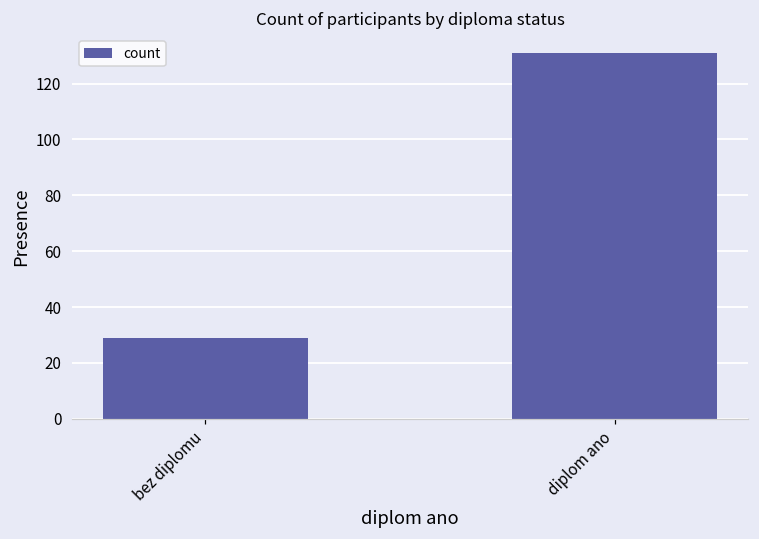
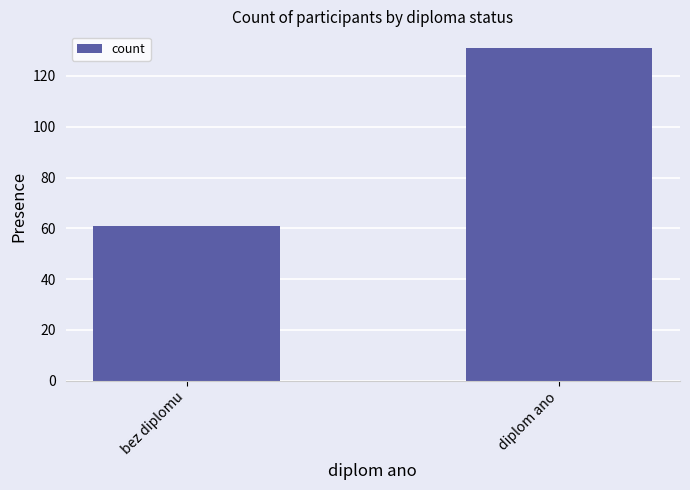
bez diplomu: 29 -> 61
